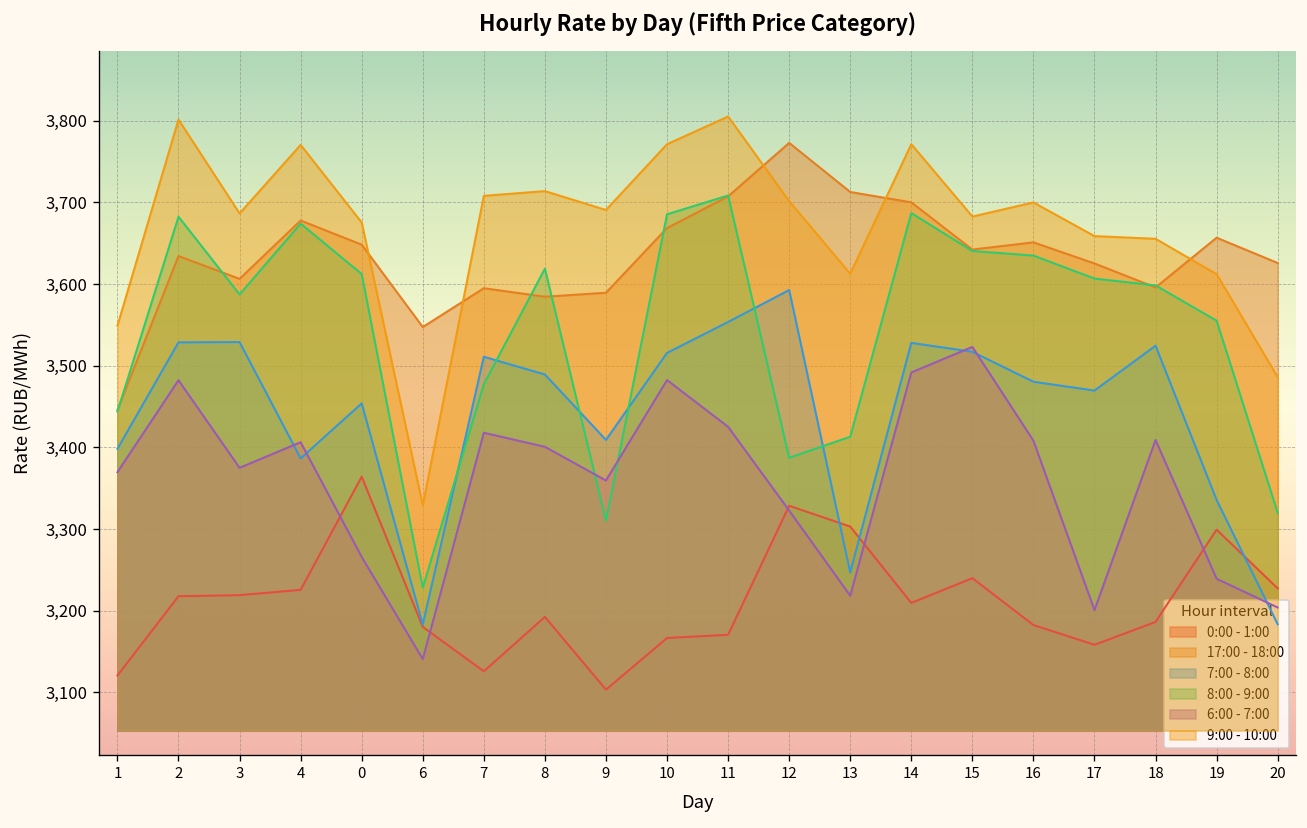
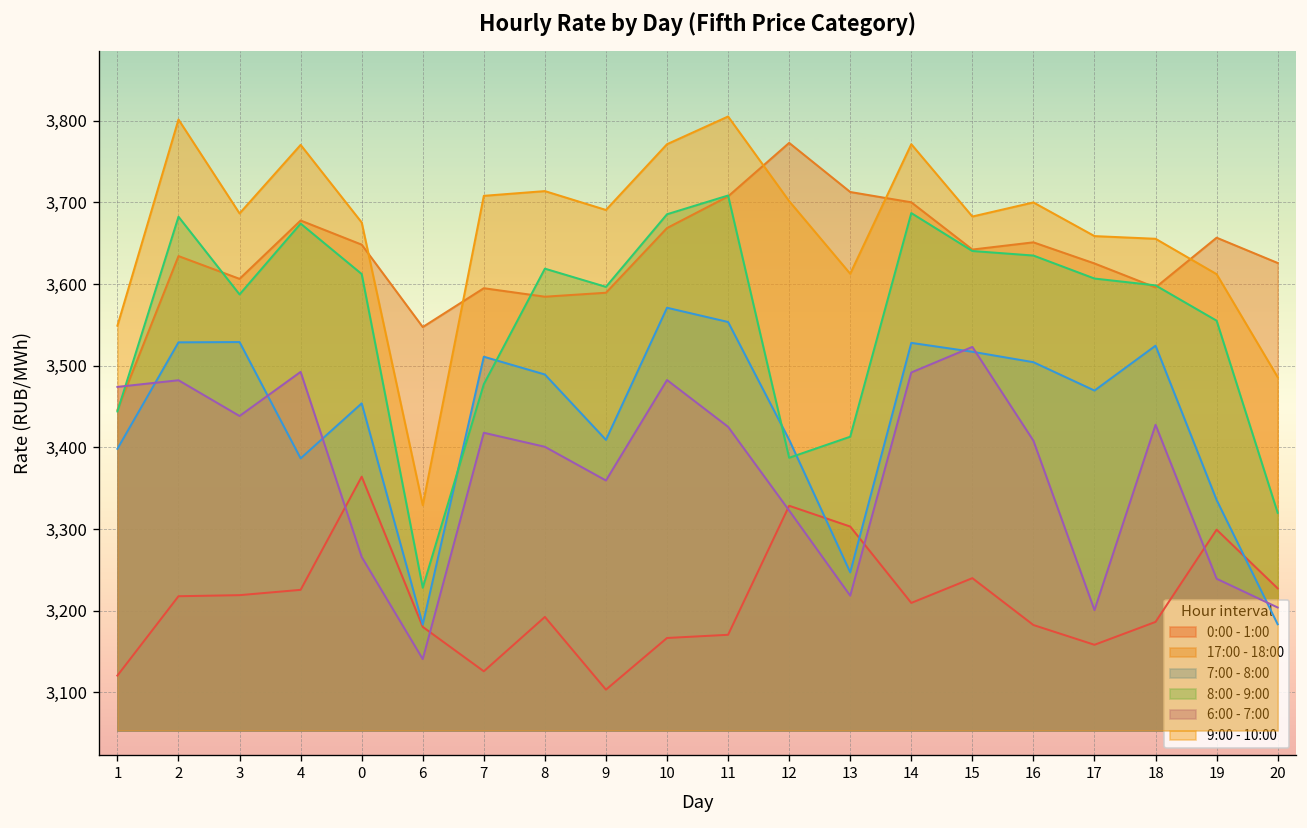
6:00 - 7:00, 1: 3,370 -> 3,470
6:00 - 7:00, 3: 3,380 -> 3,440
6:00 - 7:00, 4: 3,410 -> 3,490
8:00 - 9:00, 9: 3,310 -> 3,600
7:00 - 8:00, 10: 3,520 -> 3,570
7:00 - 8:00, 12: 3,590 -> 3,410
7:00 - 8:00, 16: 3,480 -> 3,500
6:00 - 7:00, 18: 3,410 -> 3,430
